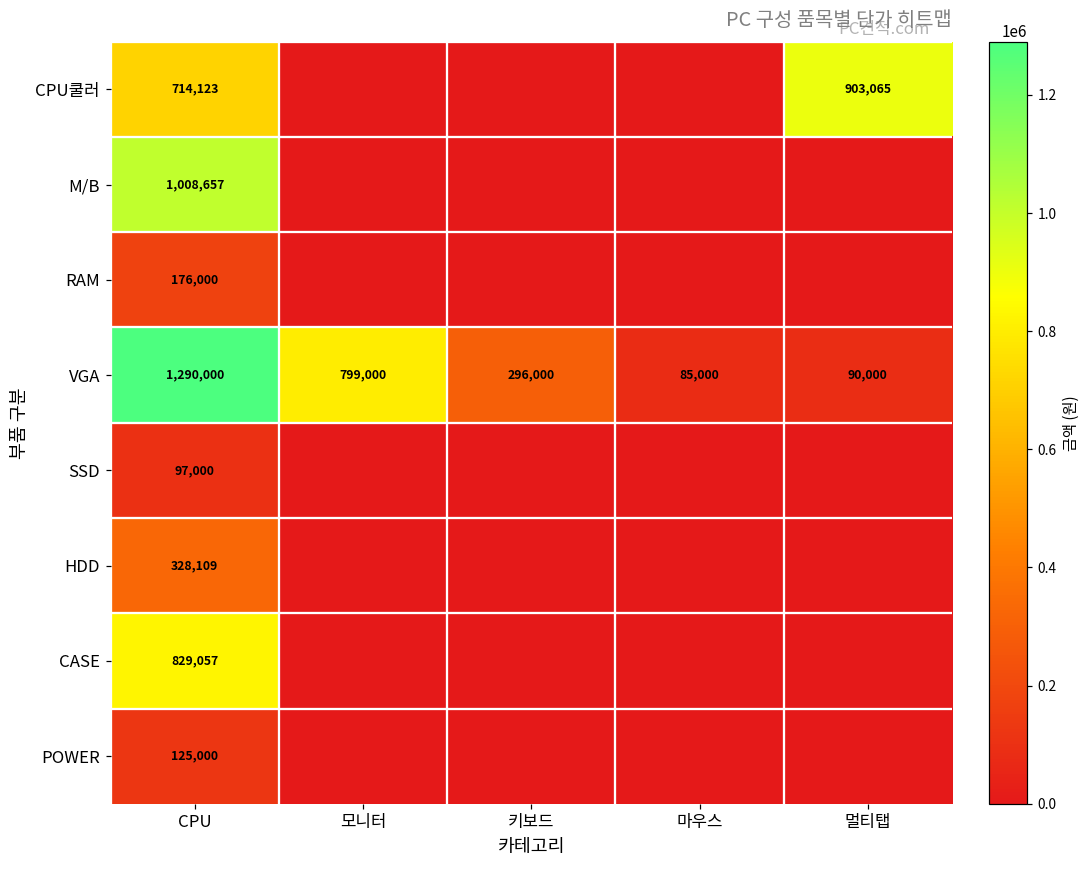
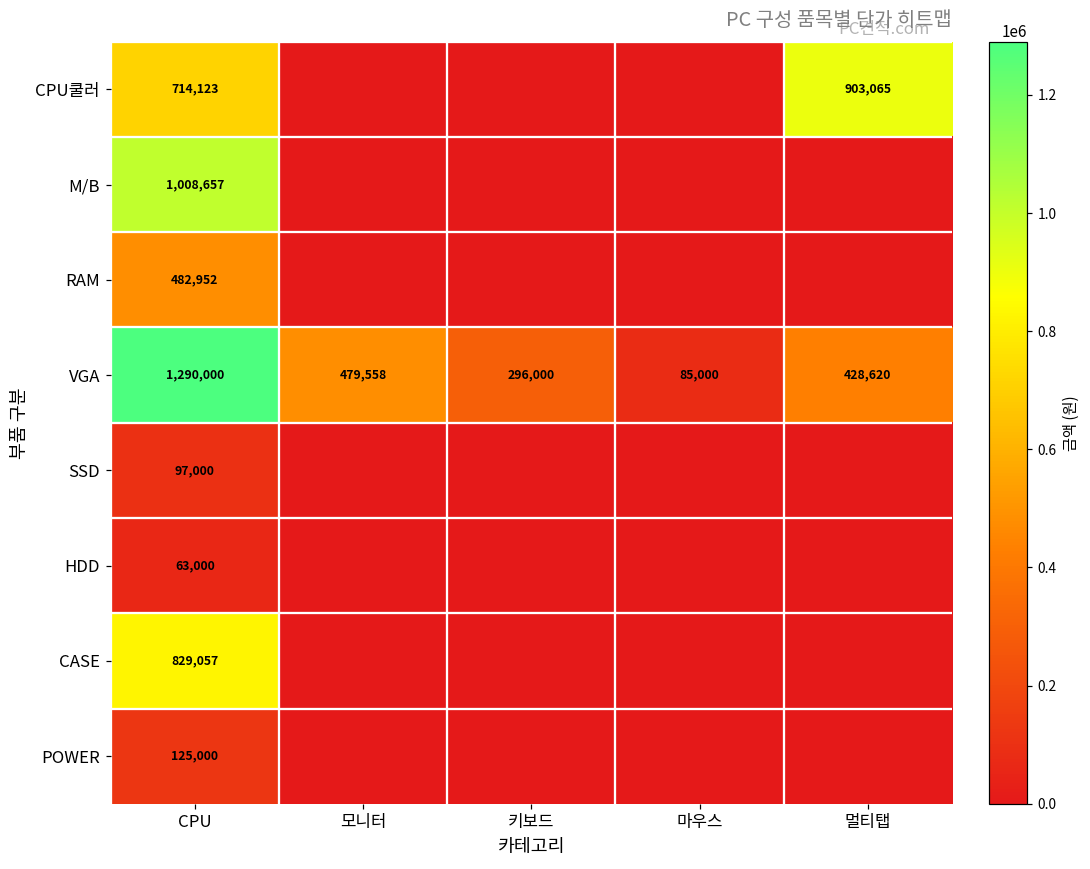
RAM, CPU: 176,000 -> 482,952
VGA, 모니터: 799,000 -> 479,558
VGA, 멀티탭: 90,000 -> 428,620
HDD, CPU: 328,109 -> 63,000
